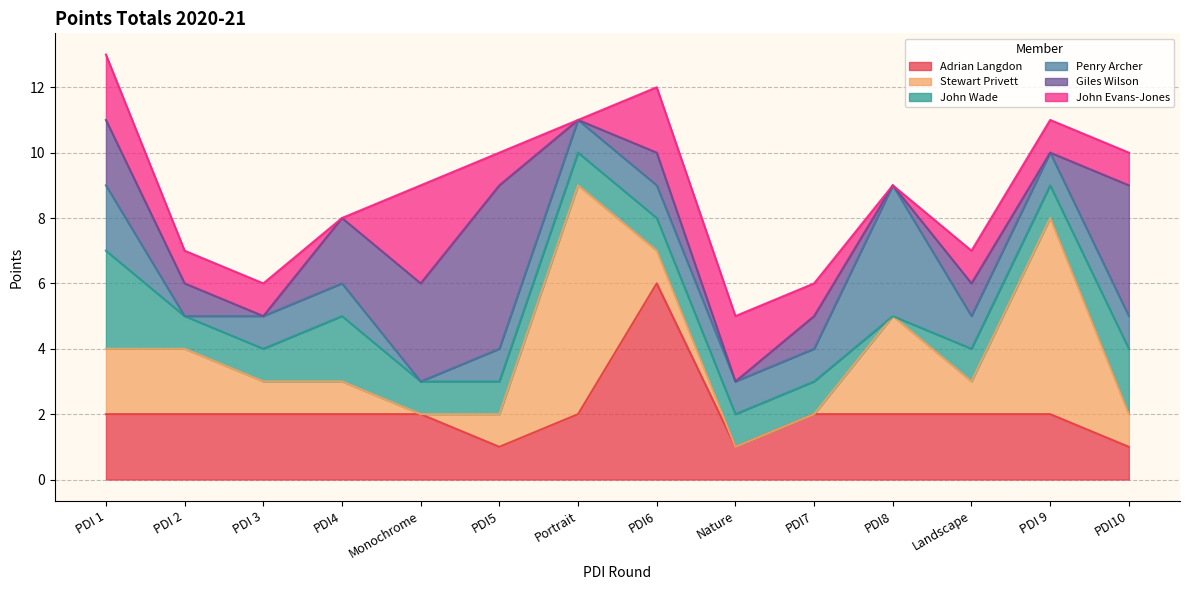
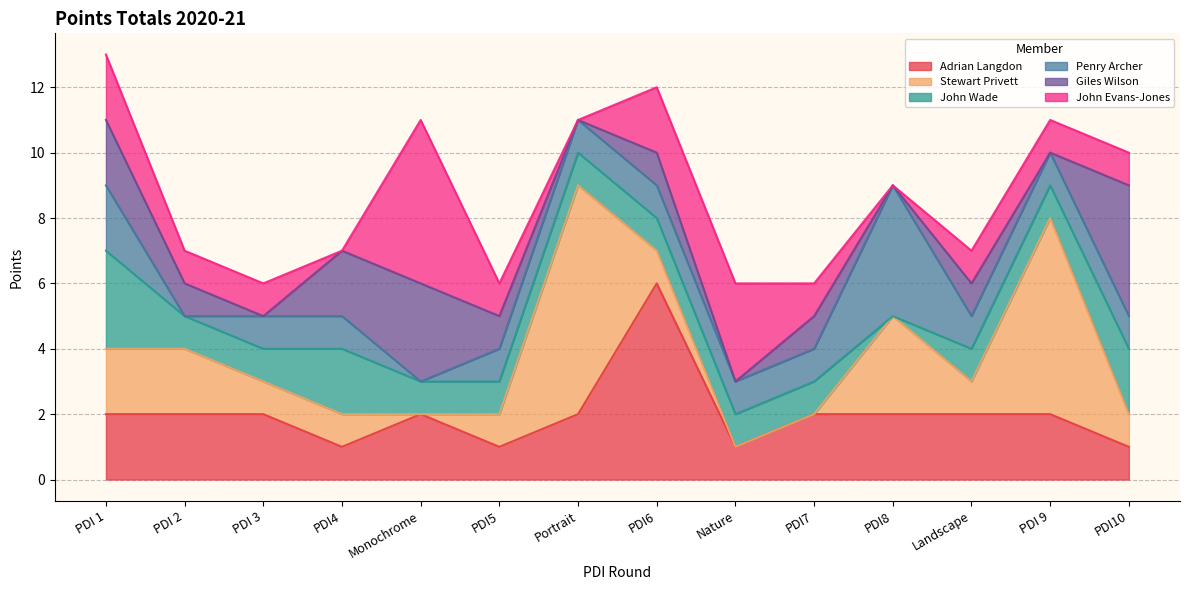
Adrian Langdon, PDI4: 2 -> 1
John Evans-Jones, Monochrome: 3 -> 5
Giles Wilson, PDI5: 5 -> 1
John Evans-Jones, Nature: 2 -> 3
